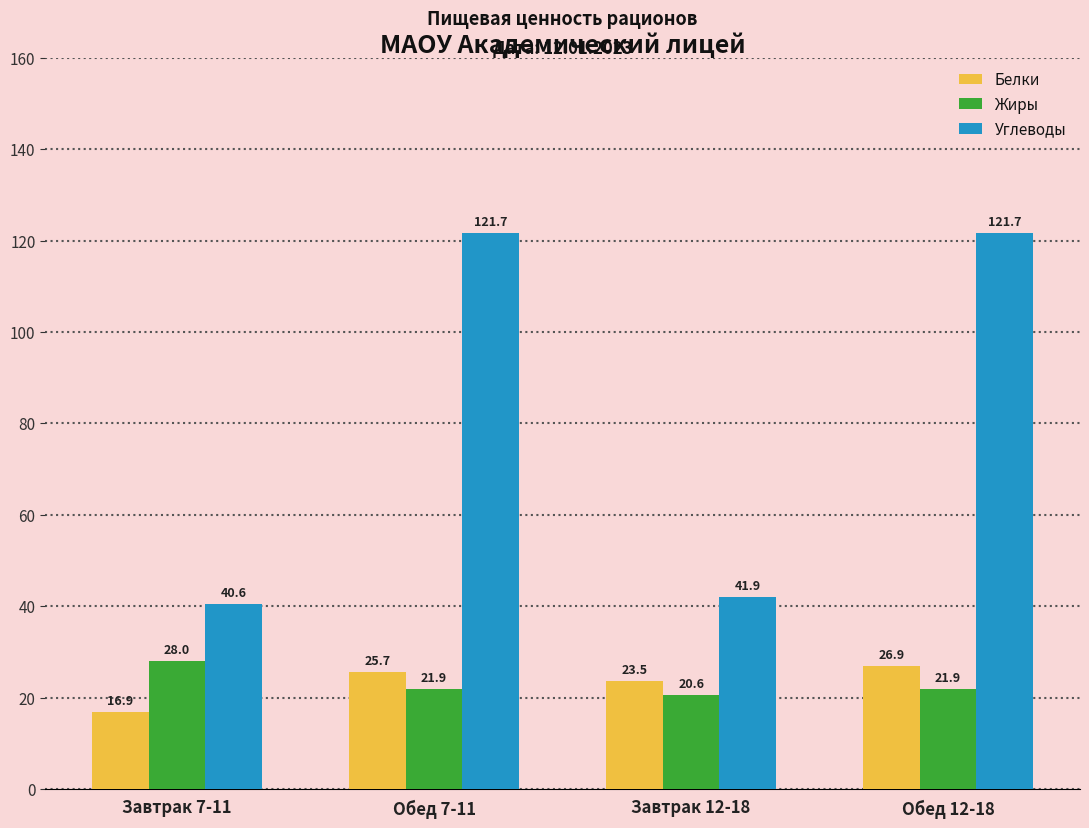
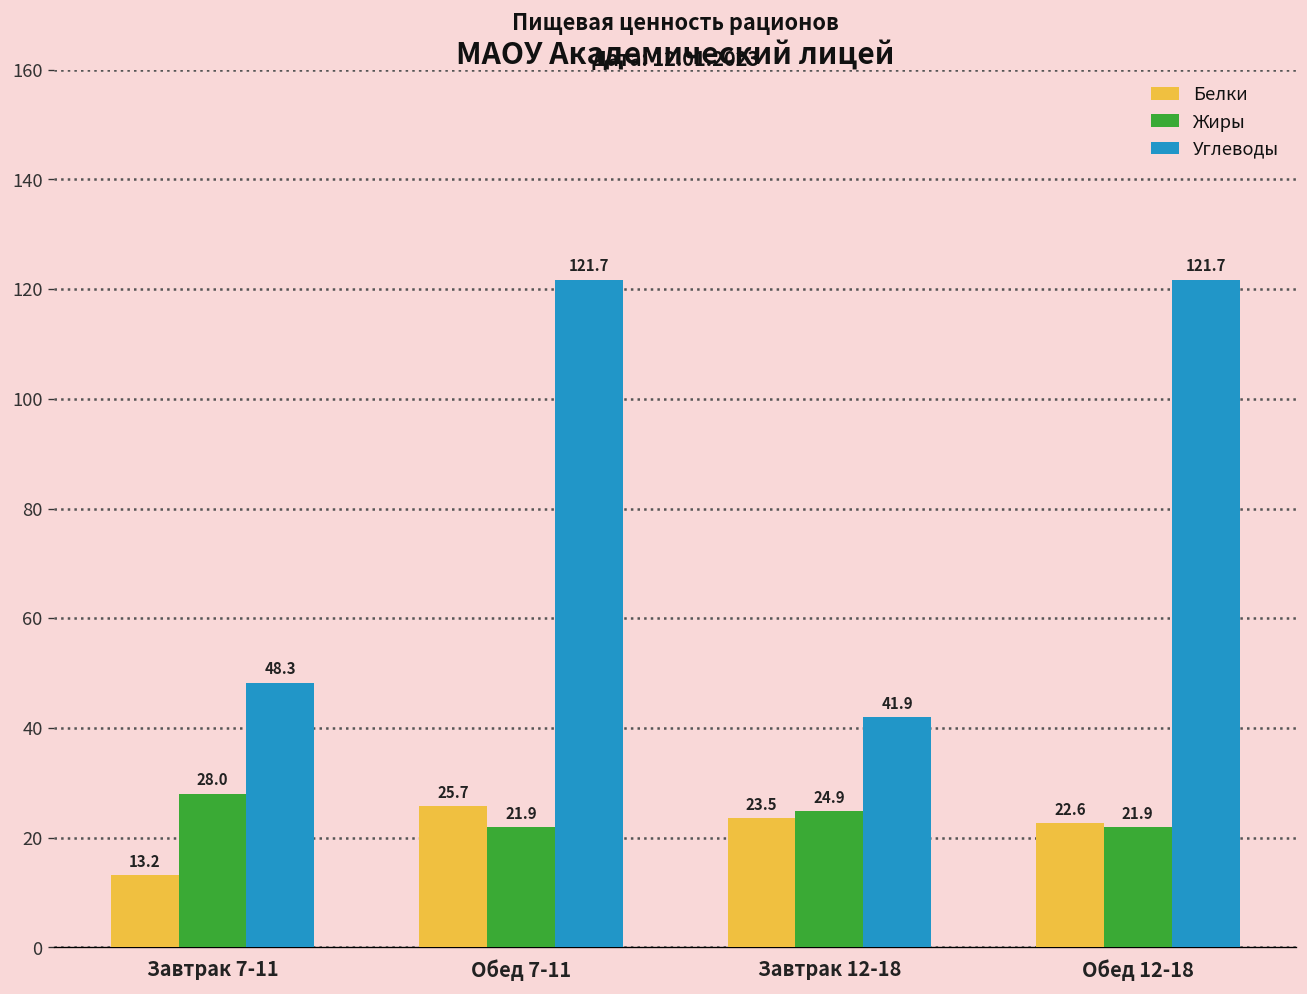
Белки, Завтрак 7-11: 16.9 -> 13.2
Углеводы, Завтрак 7-11: 40.6 -> 48.3
Жиры, Завтрак 12-18: 20.6 -> 24.9
Белки, Обед 12-18: 26.9 -> 22.6
